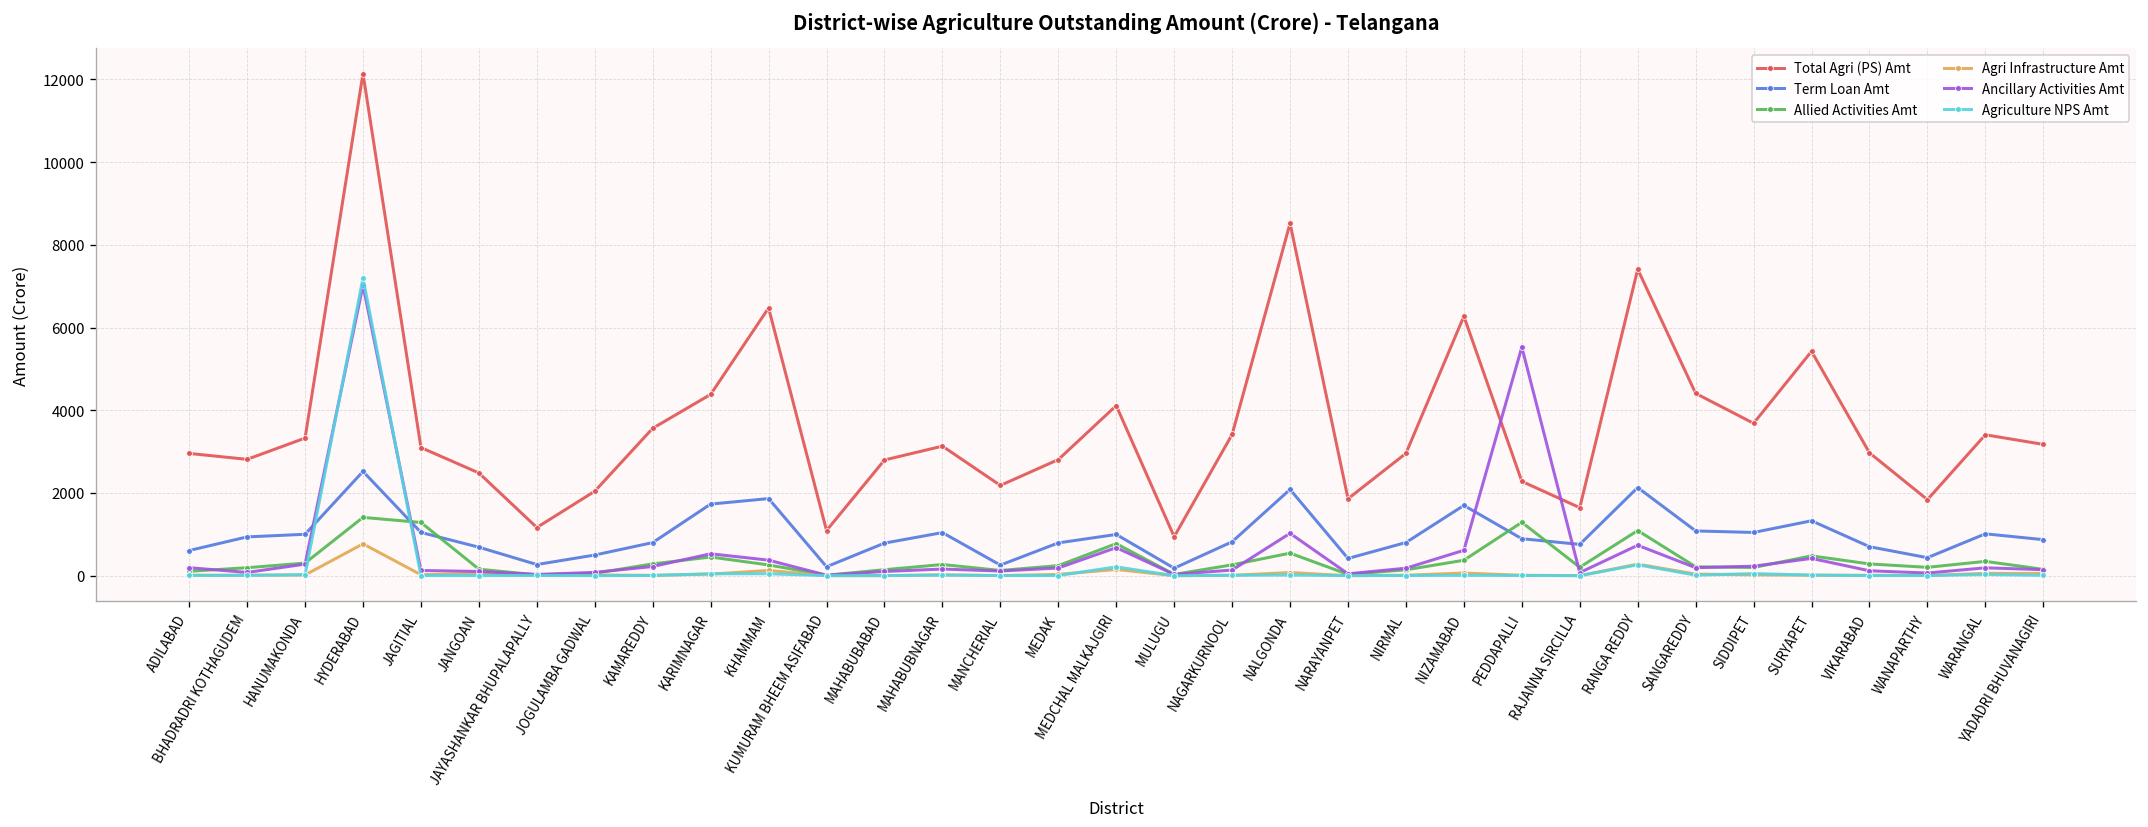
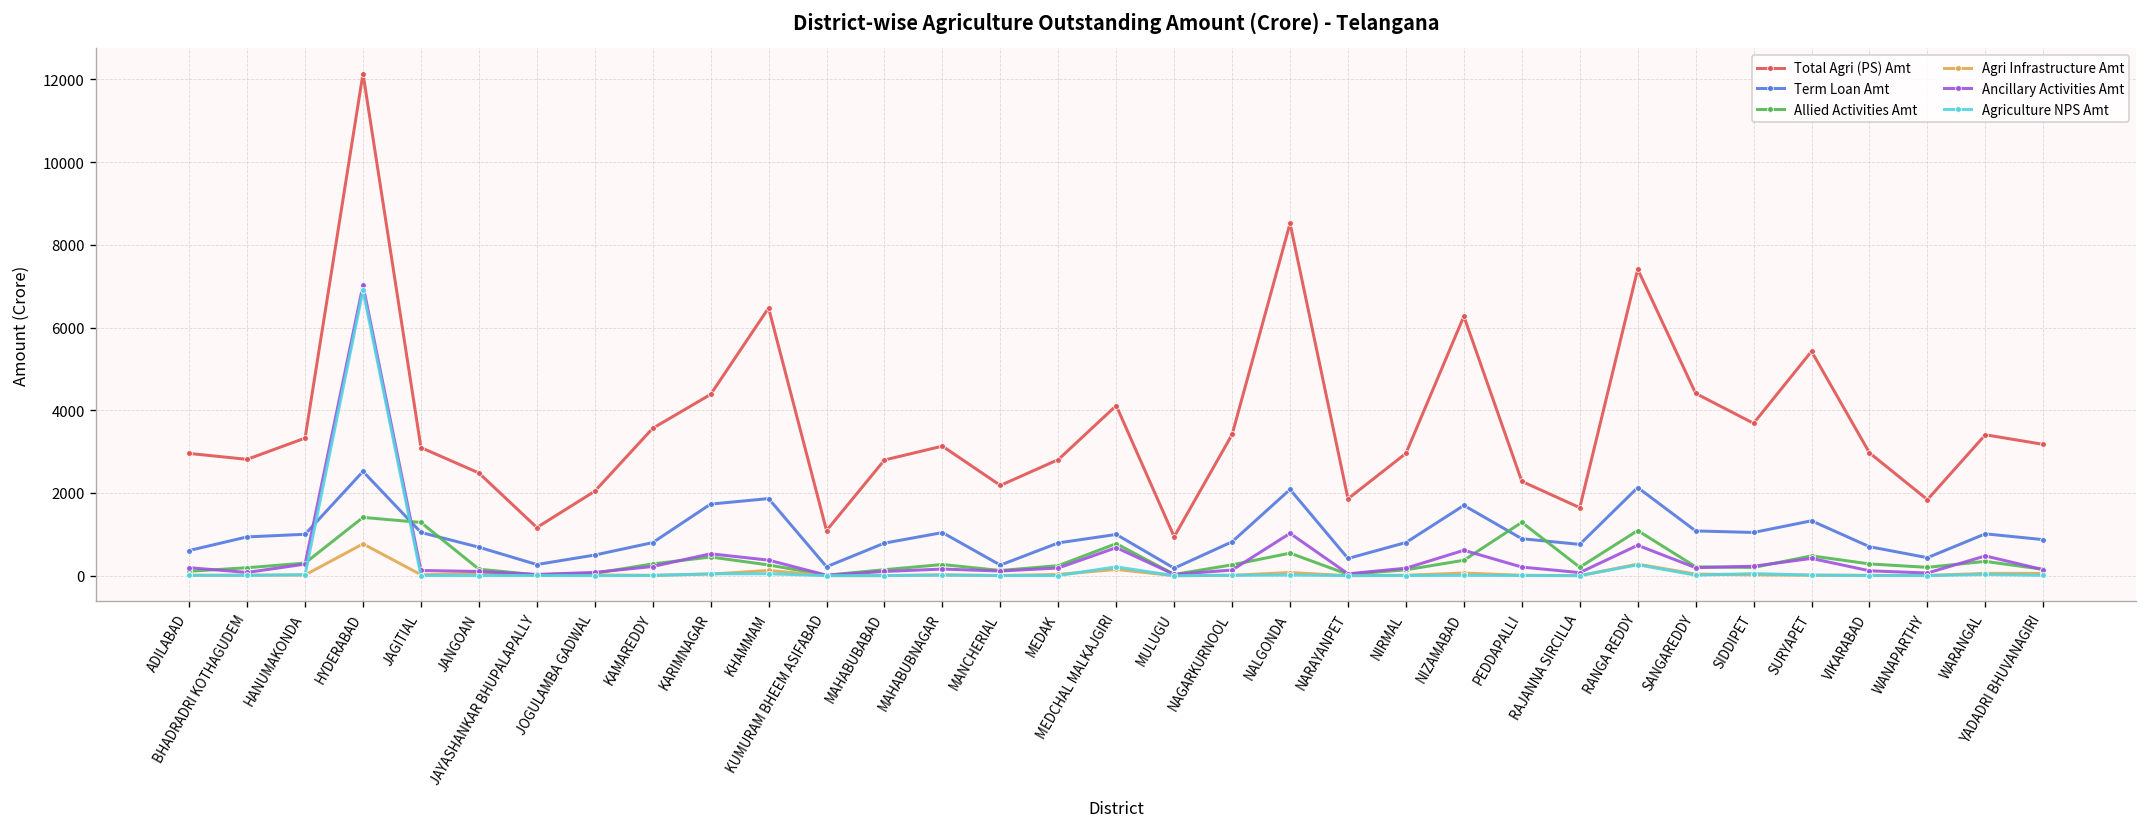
Agriculture NPS Amt, HYDERABAD: 7200 -> 6900
Ancillary Activities Amt, PEDDAPALLI: 5500 -> 200
Ancillary Activities Amt, WARANGAL: 200 -> 500
